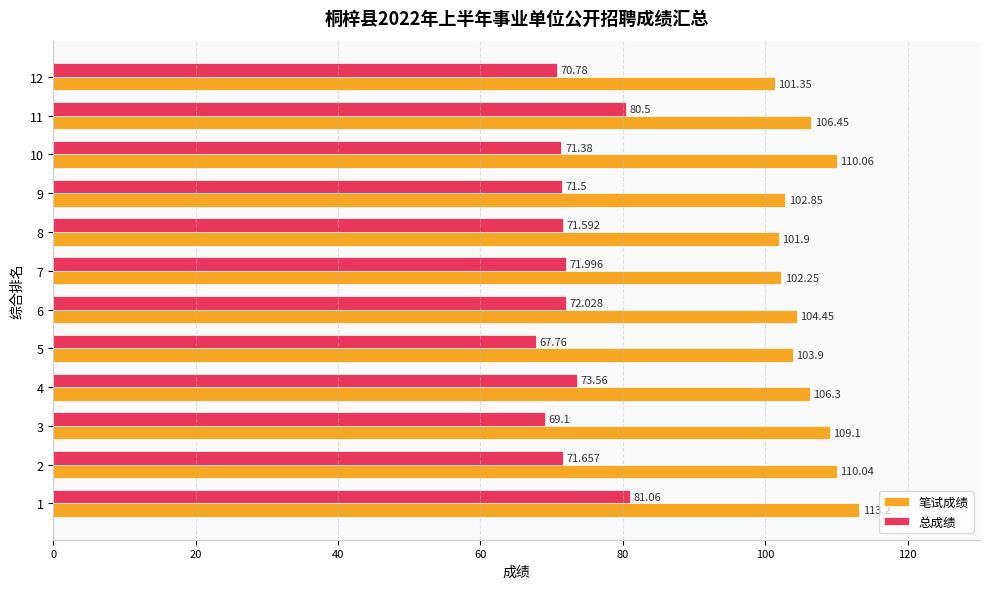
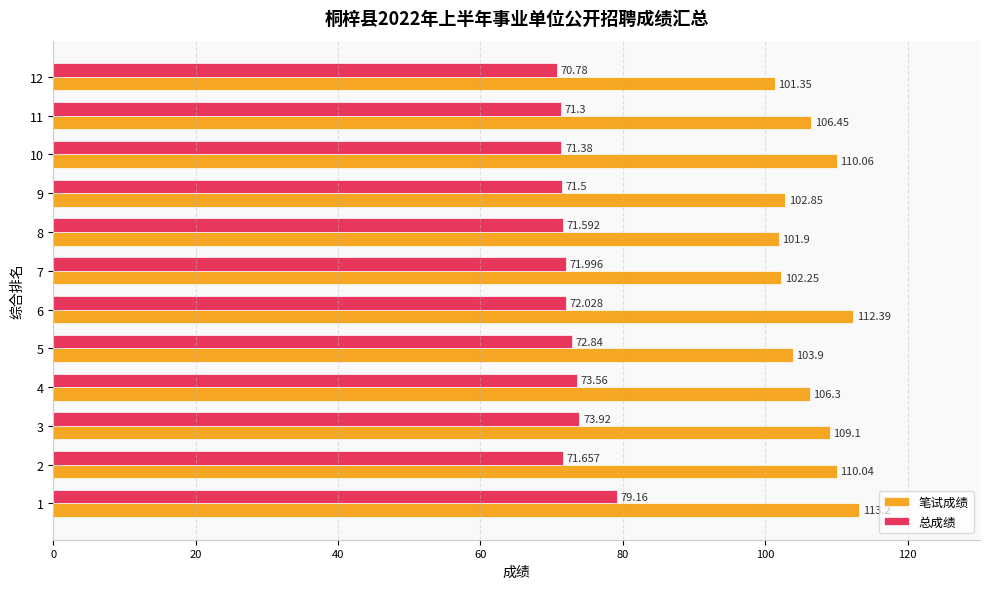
总成绩, 11: 80.5 -> 71.3
笔试成绩, 6: 104.45 -> 112.39
总成绩, 5: 67.76 -> 72.84
总成绩, 3: 69.1 -> 73.92
总成绩, 1: 81.06 -> 79.16
